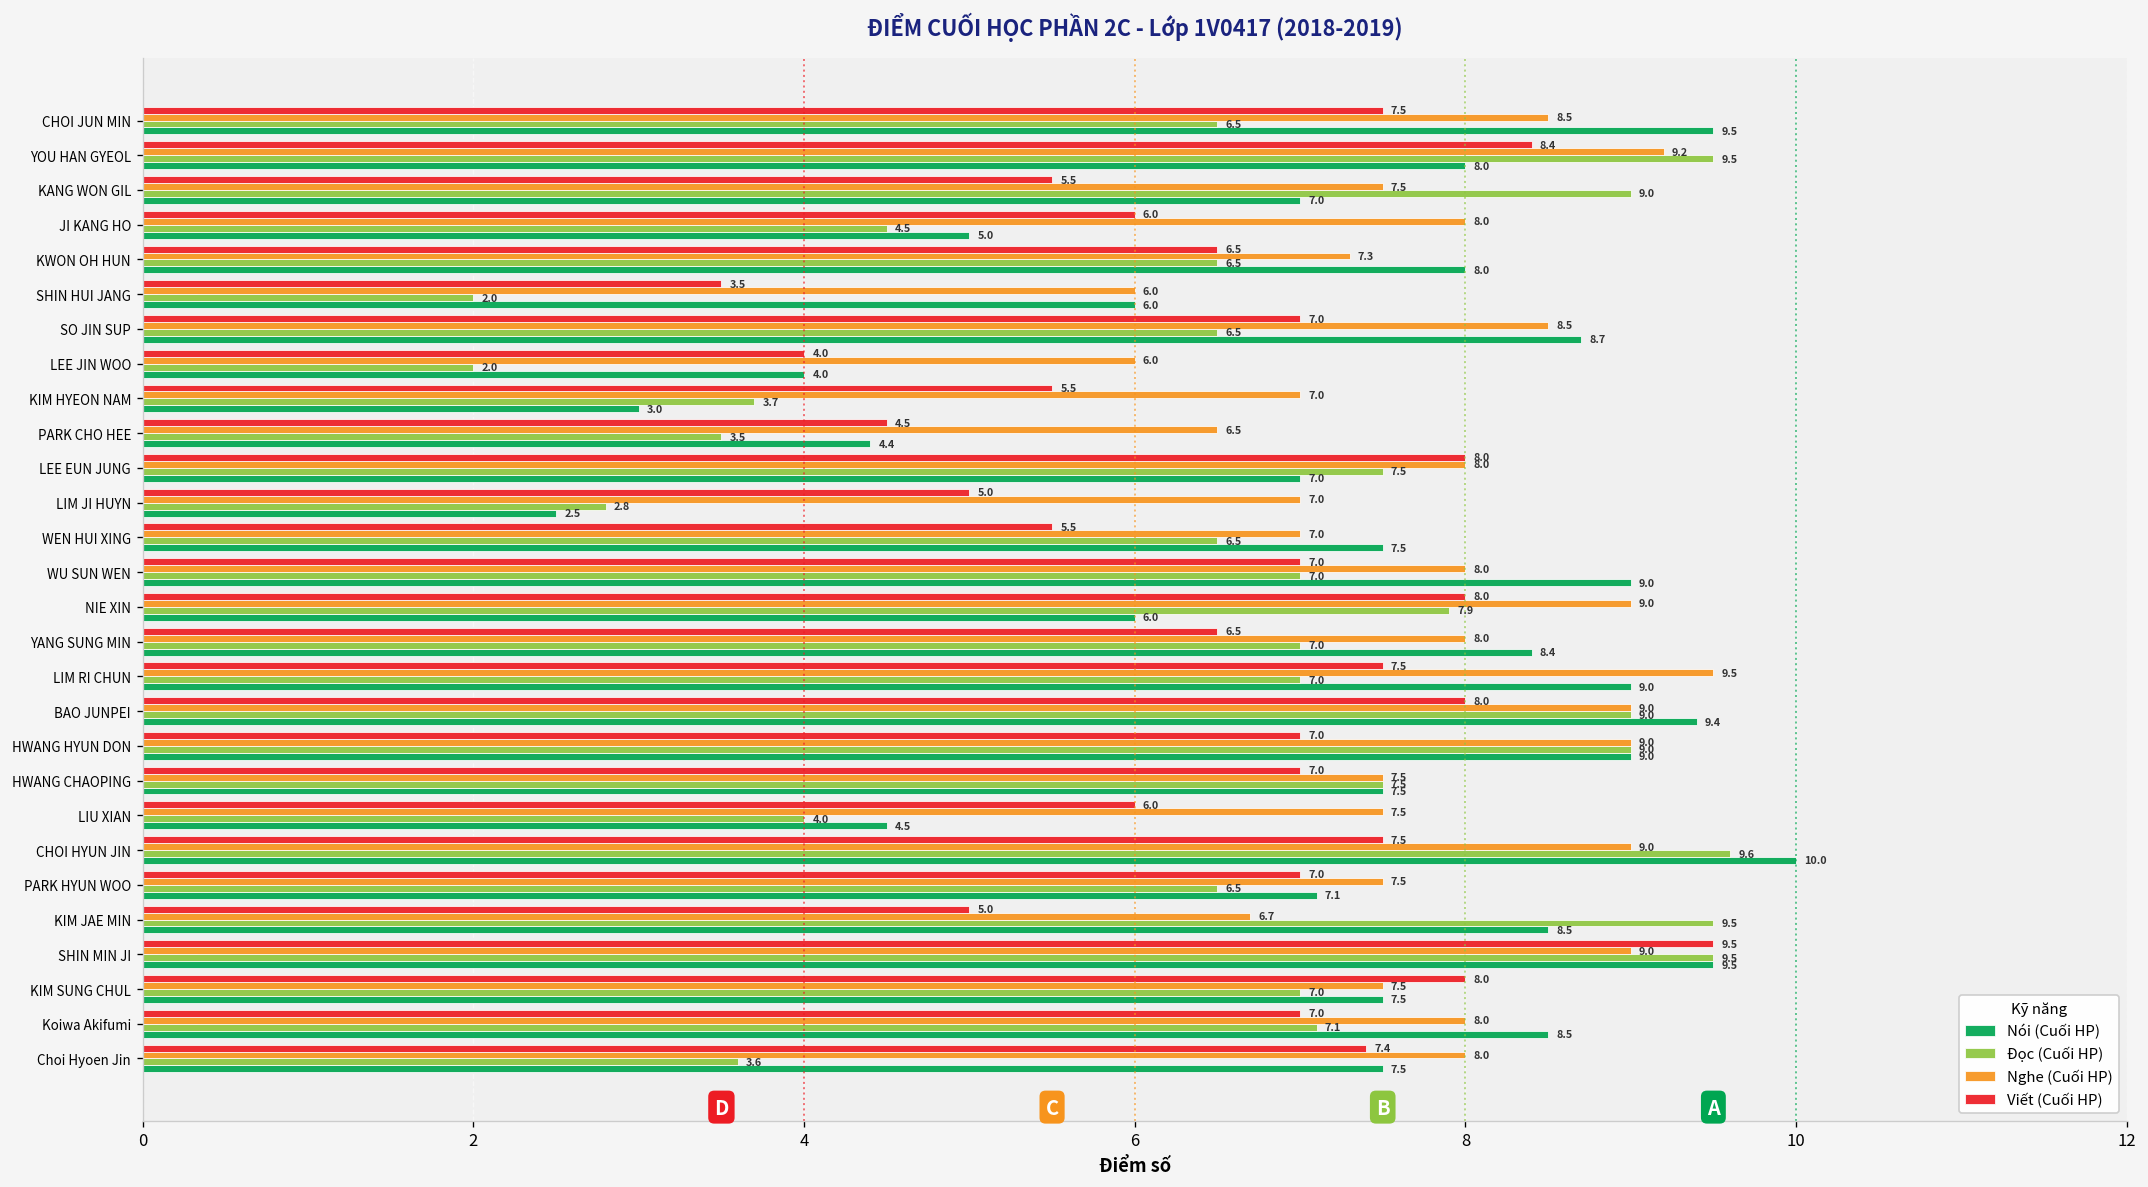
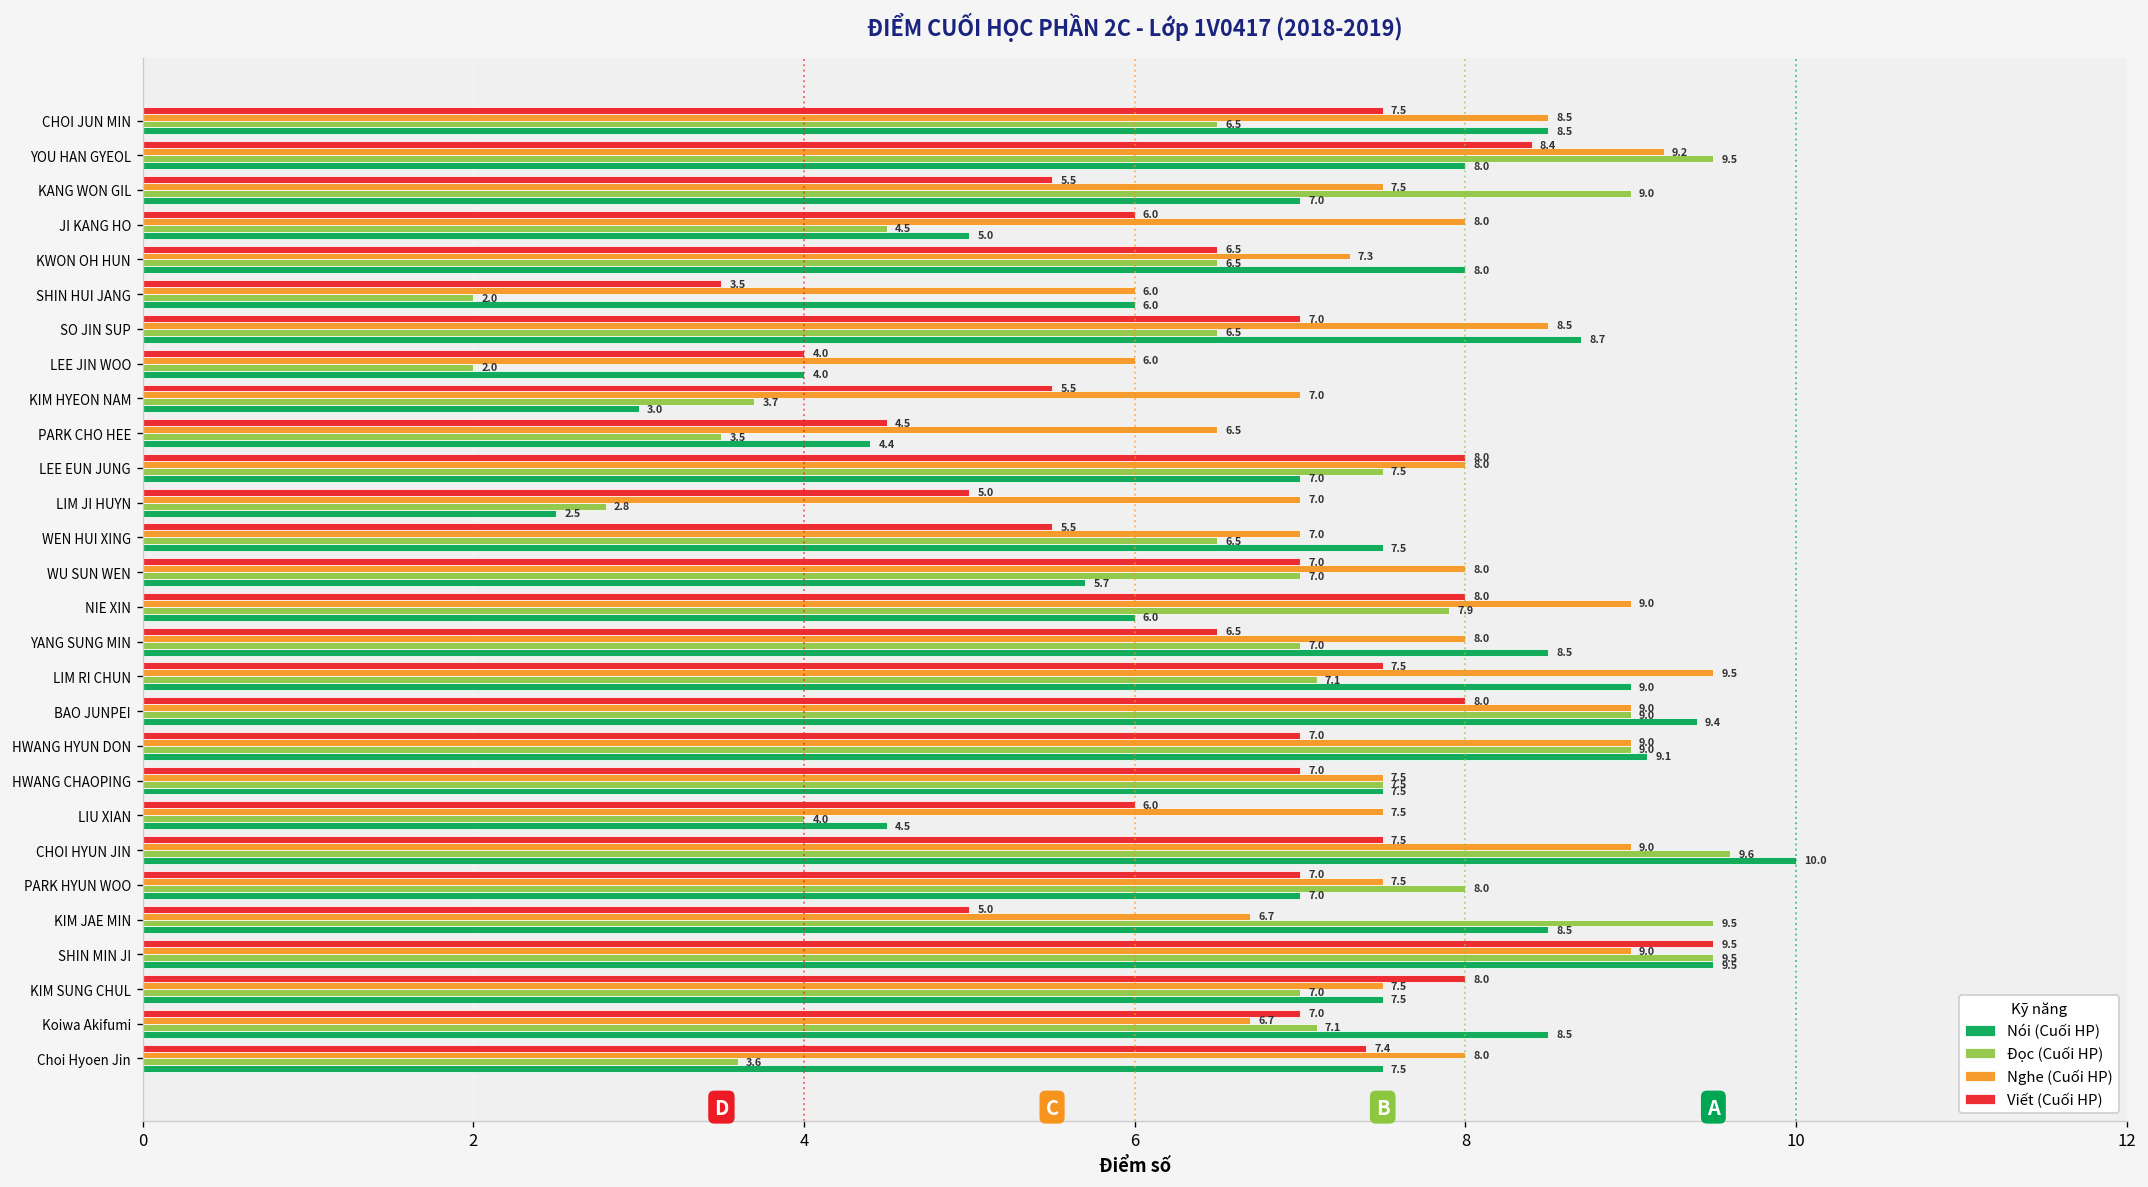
Nói (Cuối HP), CHOI JUN MIN: 9.5 -> 8.5
Nói (Cuối HP), WU SUN WEN: 9.0 -> 5.7
Nói (Cuối HP), YANG SUNG MIN: 8.4 -> 8.5
Đọc (Cuối HP), LIM RI CHUN: 7.0 -> 7.1
Nói (Cuối HP), HWANG HYUN DON: 9.0 -> 9.1
Đọc (Cuối HP), PARK HYUN WOO: 6.5 -> 8.0
Nói (Cuối HP), PARK HYUN WOO: 7.1 -> 7.0
Nghe (Cuối HP), Koiwa Akifumi: 8.0 -> 6.7
